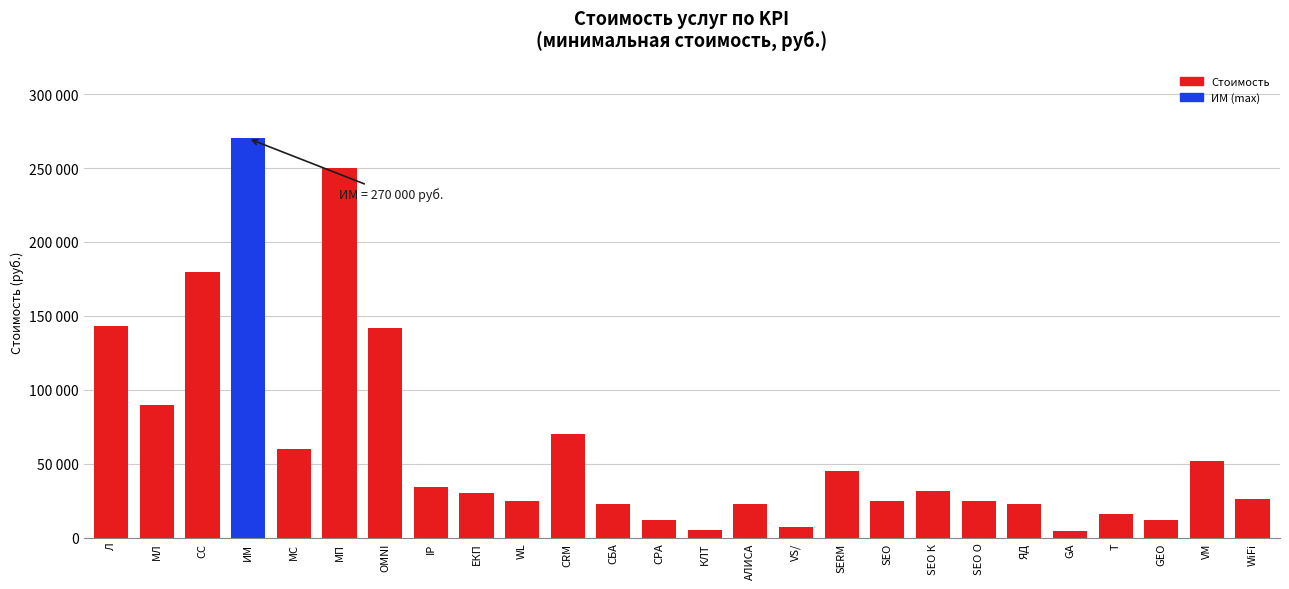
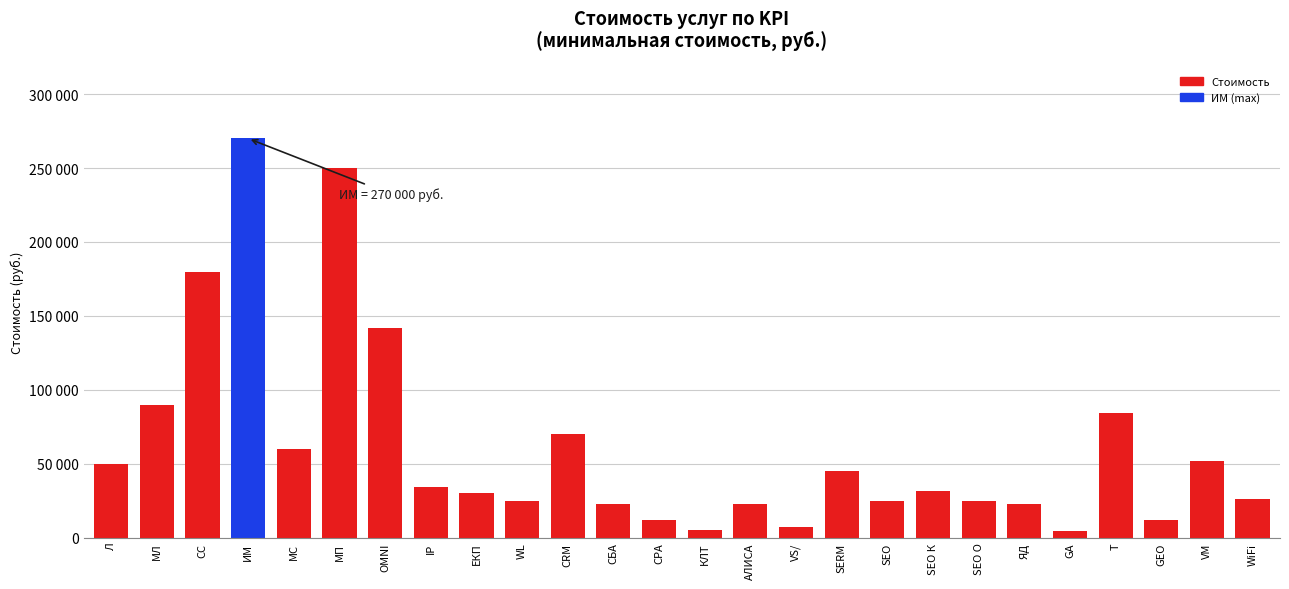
Л: 143000 -> 50000
T: 16000 -> 84000
